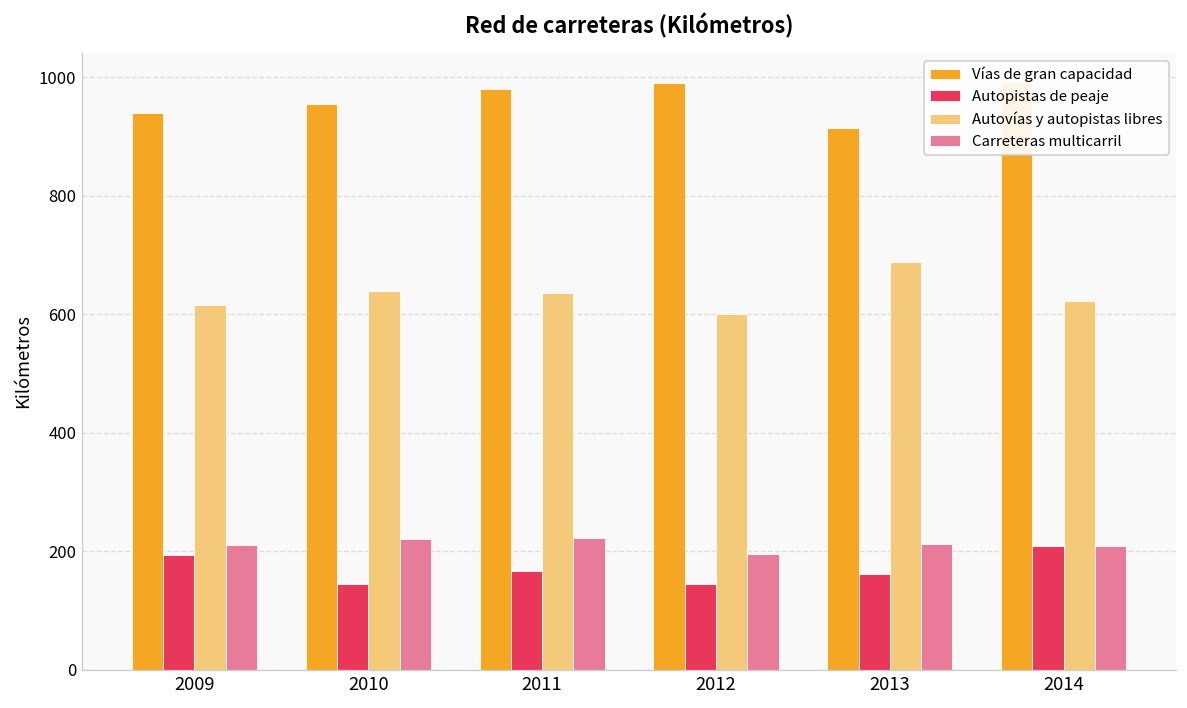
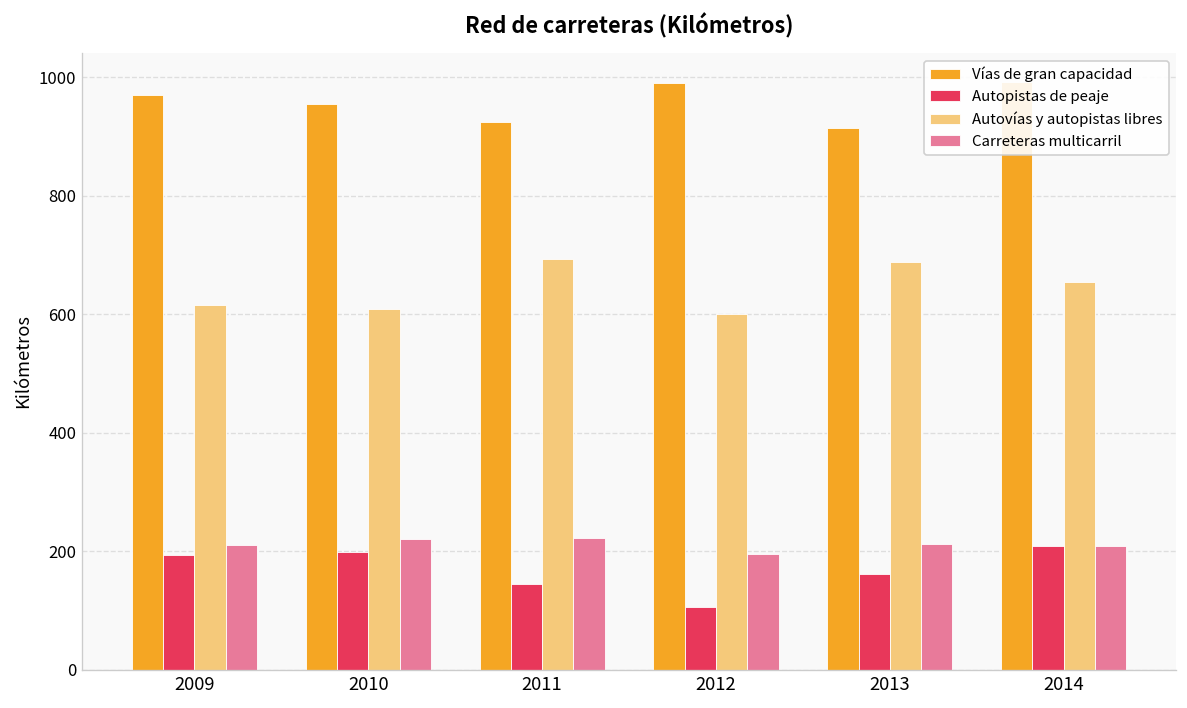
Vías de gran capacidad, 2009: 940 -> 970
Autopistas de peaje, 2010: 140 -> 200
Autovías y autopistas libres, 2010: 640 -> 610
Vías de gran capacidad, 2011: 980 -> 930
Autopistas de peaje, 2011: 170 -> 140
Autovías y autopistas libres, 2011: 640 -> 690
Autopistas de peaje, 2012: 150 -> 110
Autovías y autopistas libres, 2014: 620 -> 660
